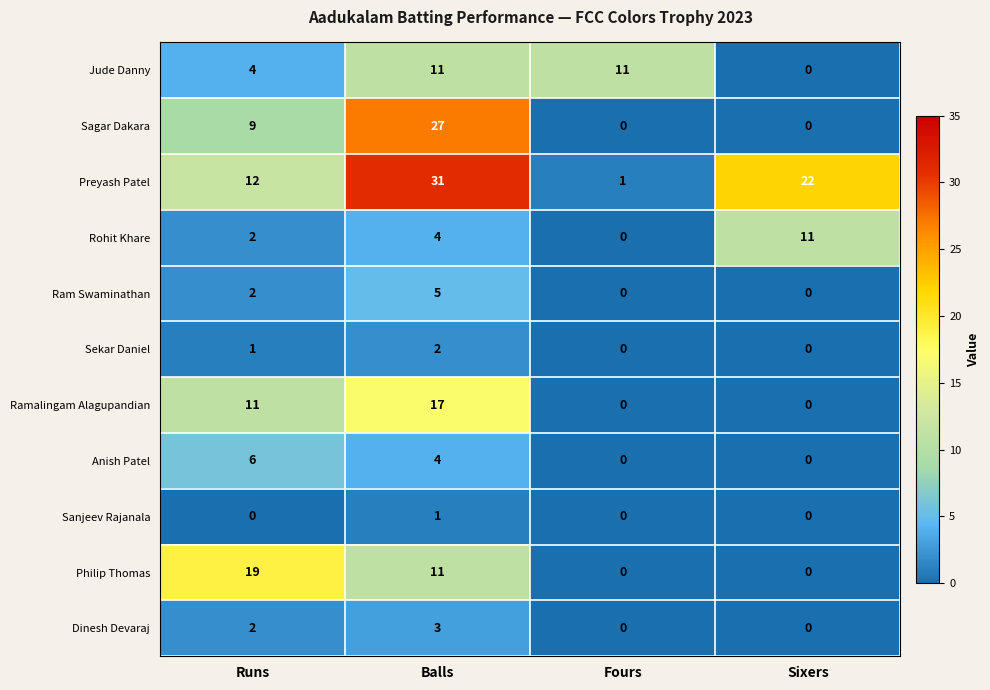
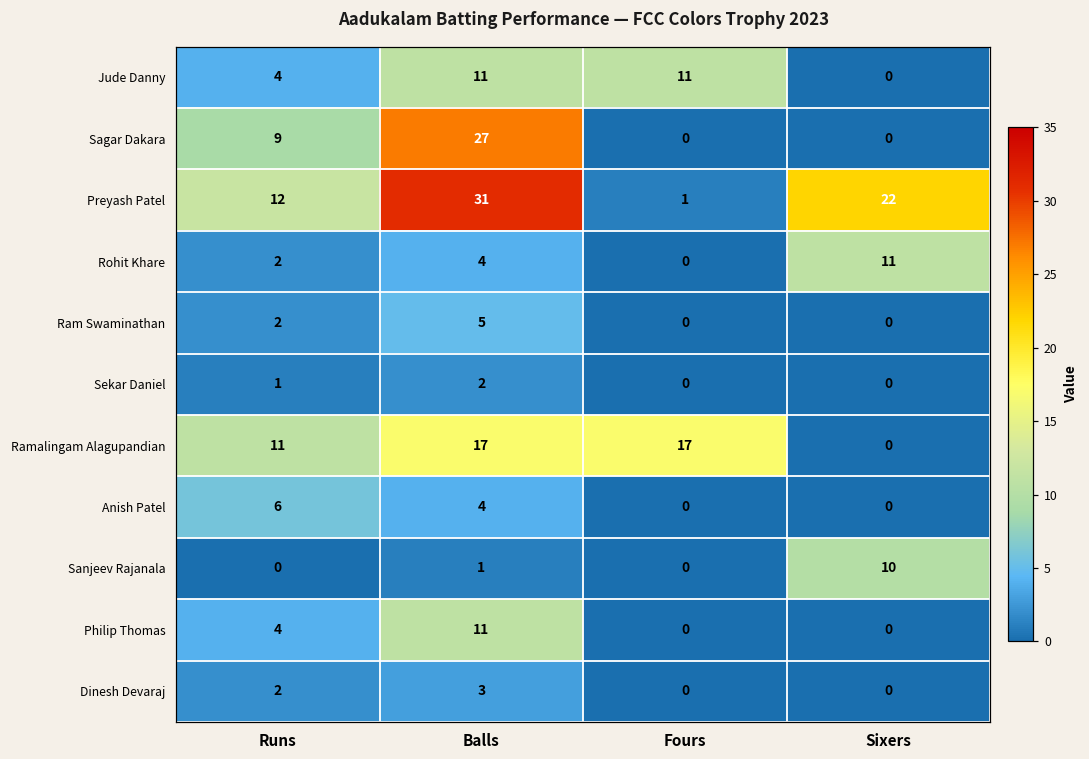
Ramalingam Alagupandian, Fours: 0 -> 17
Sanjeev Rajanala, Sixers: 0 -> 10
Philip Thomas, Runs: 19 -> 4
